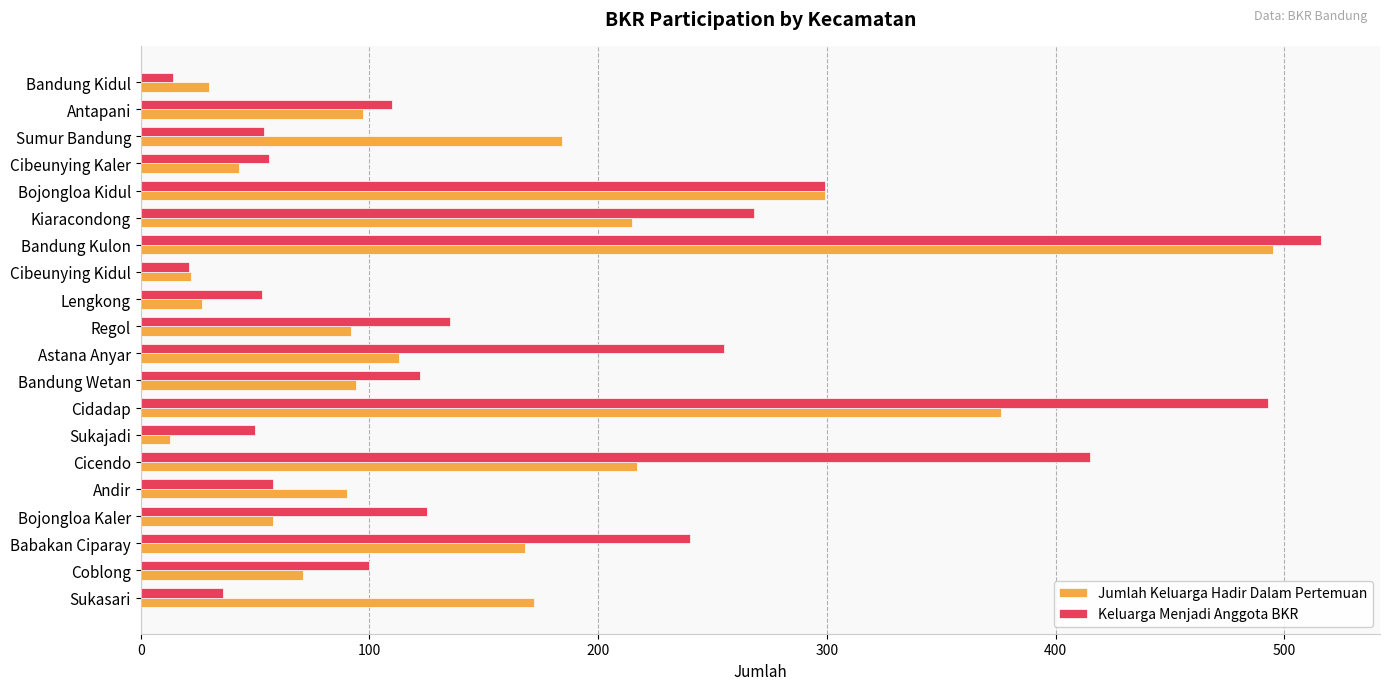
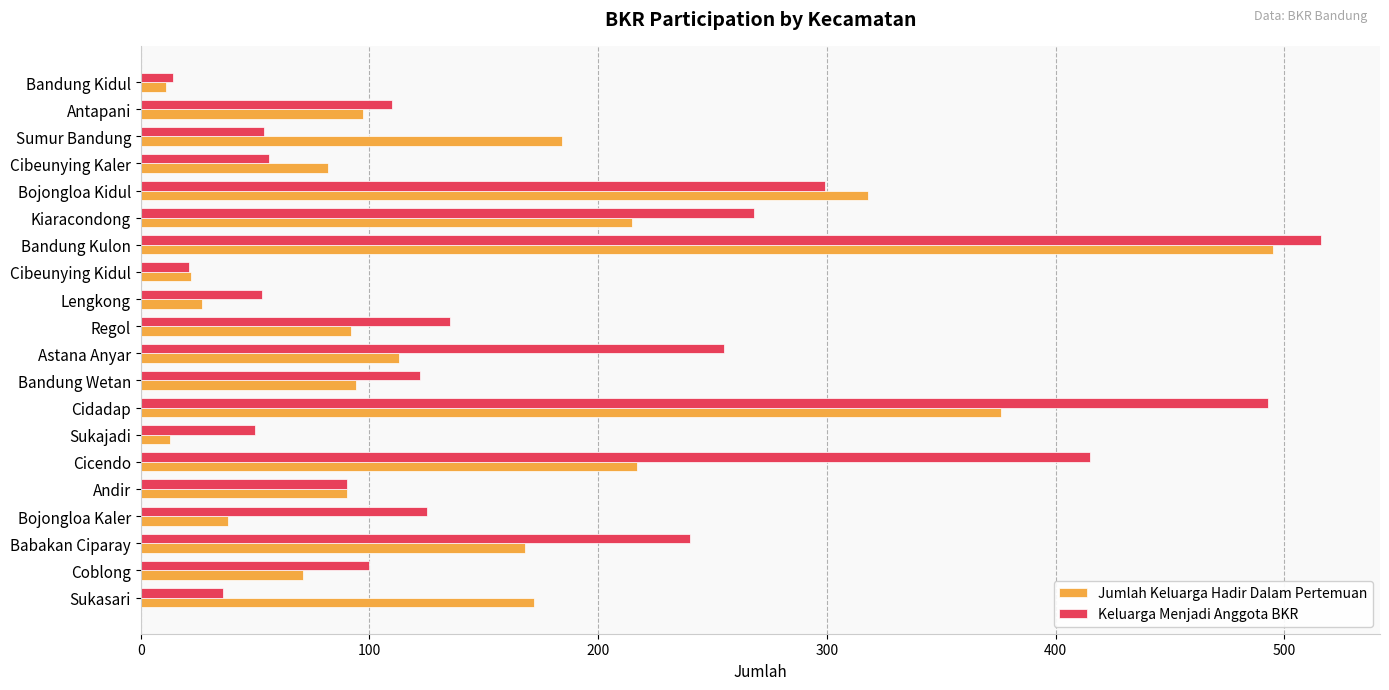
Jumlah Keluarga Hadir Dalam Pertemuan, Bandung Kidul: 30 -> 11
Jumlah Keluarga Hadir Dalam Pertemuan, Cibeunying Kaler: 43 -> 82
Jumlah Keluarga Hadir Dalam Pertemuan, Bojongloa Kidul: 299 -> 318
Keluarga Menjadi Anggota BKR, Andir: 58 -> 90
Jumlah Keluarga Hadir Dalam Pertemuan, Bojongloa Kaler: 58 -> 38
